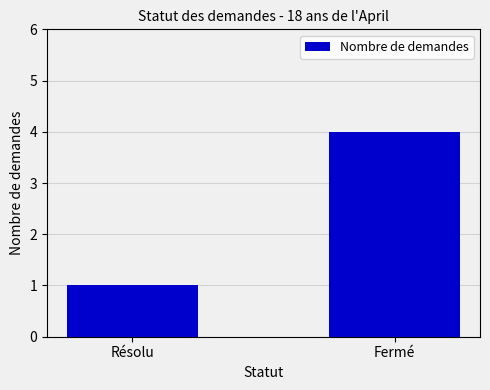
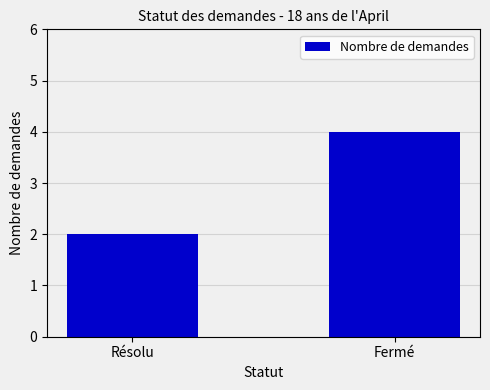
Résolu: 1 -> 2
